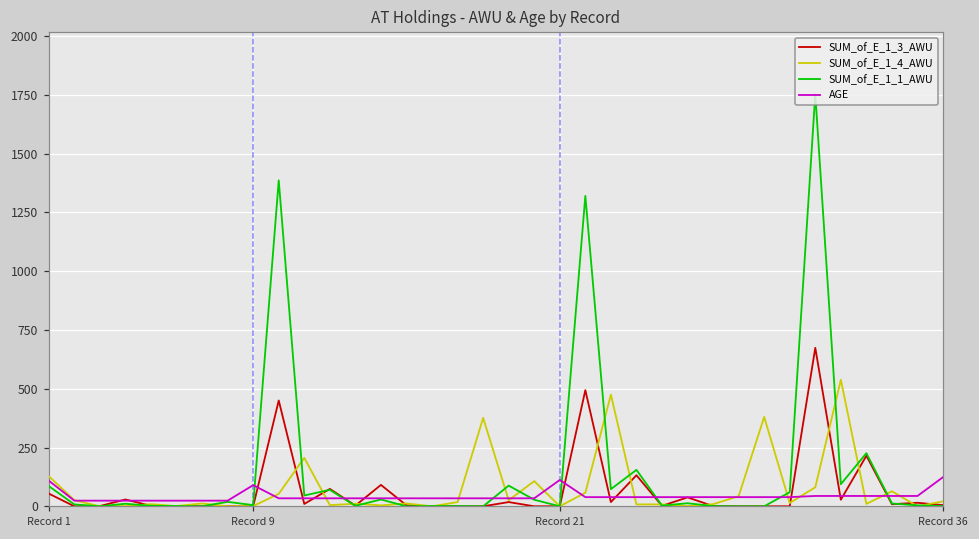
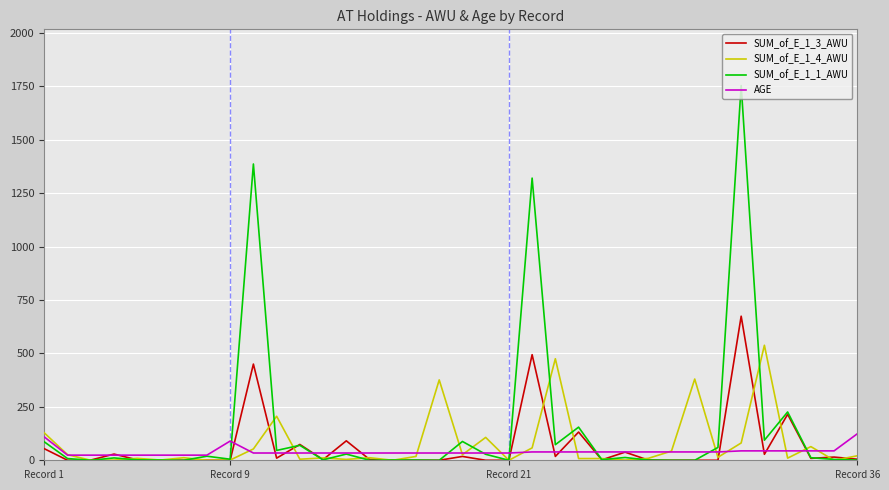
AGE, Record 21: 110 -> 30
